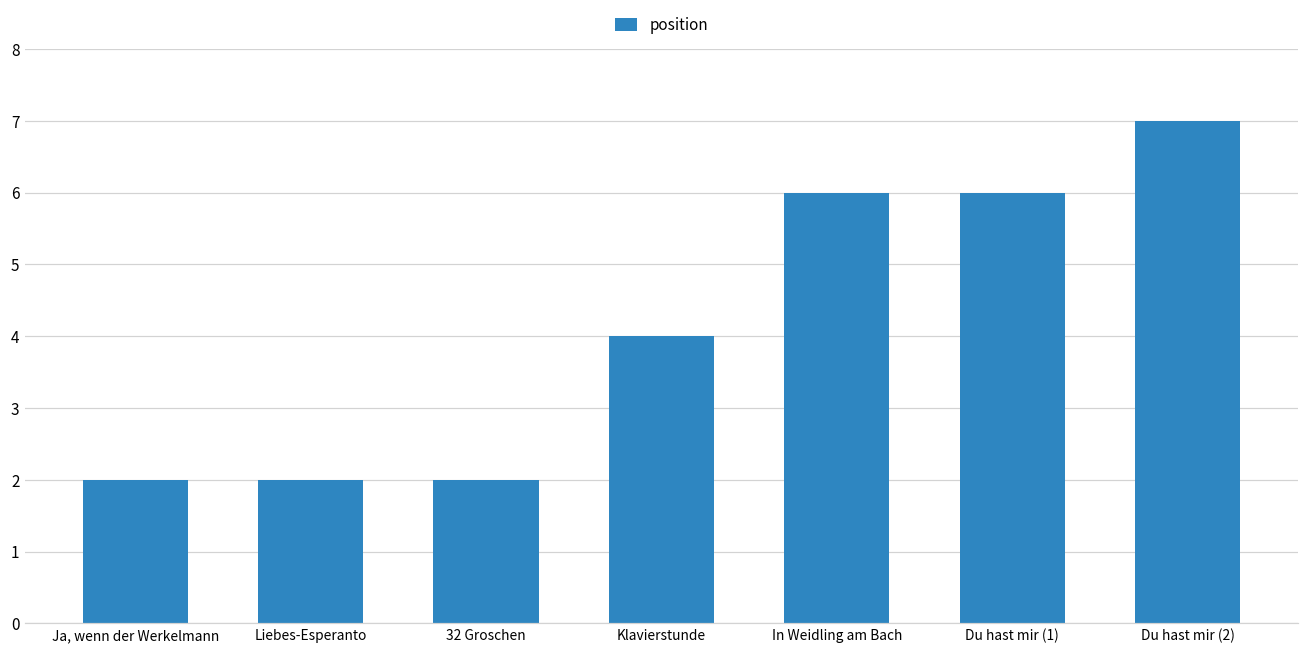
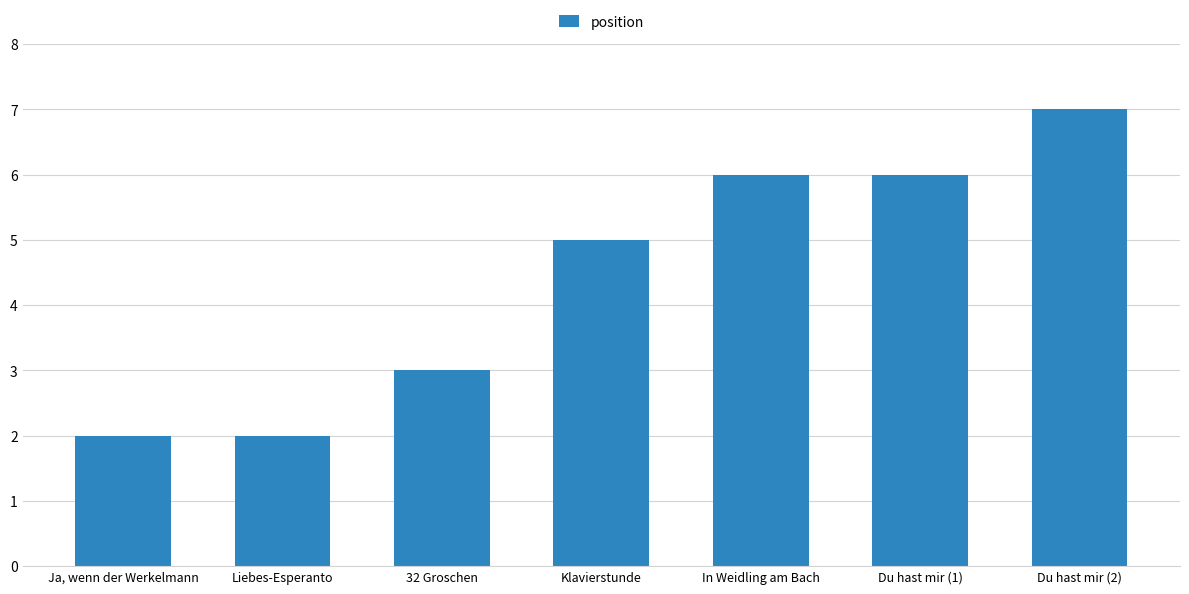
32 Groschen: 2 -> 3
Klavierstunde: 4 -> 5
